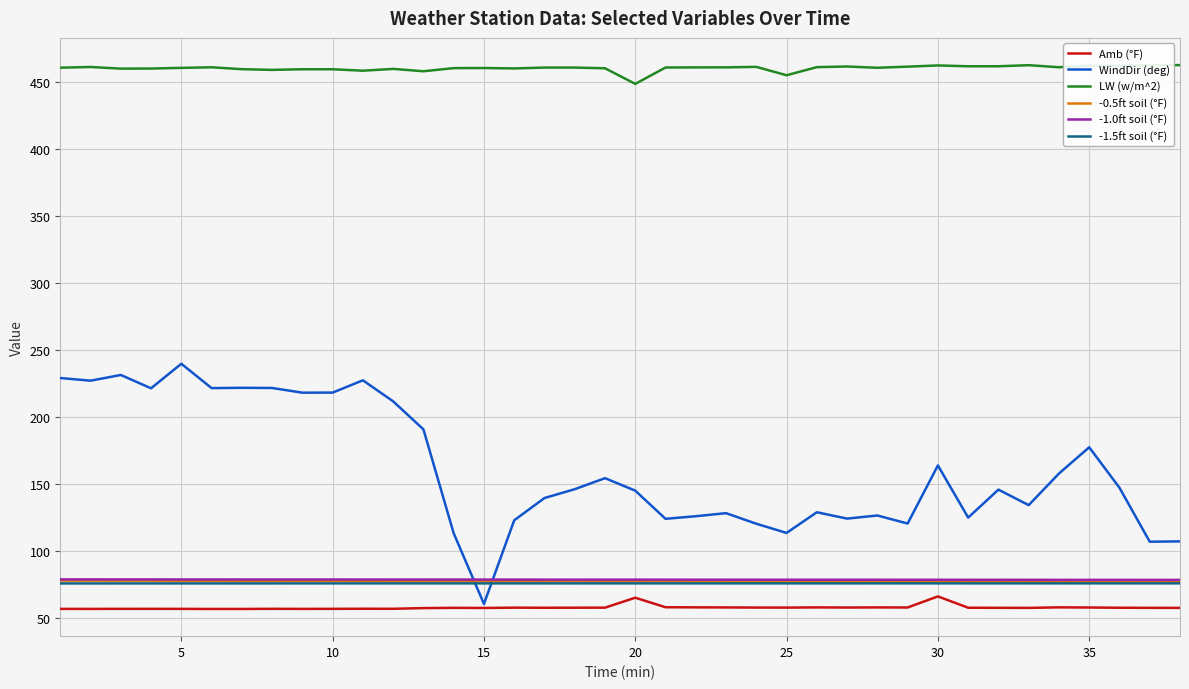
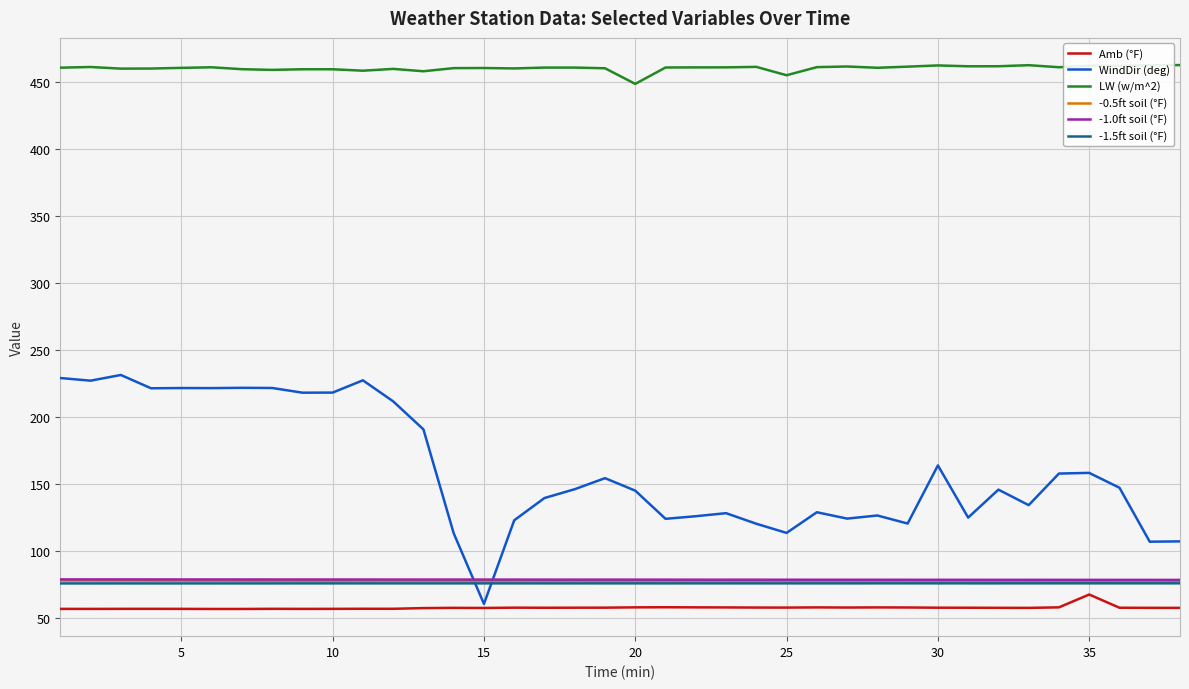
WindDir (deg), 5: 239 -> 221
Amb (°F), 20: 65 -> 58
Amb (°F), 30: 66 -> 57
Amb (°F), 35: 58 -> 67
WindDir (deg), 35: 177 -> 158
